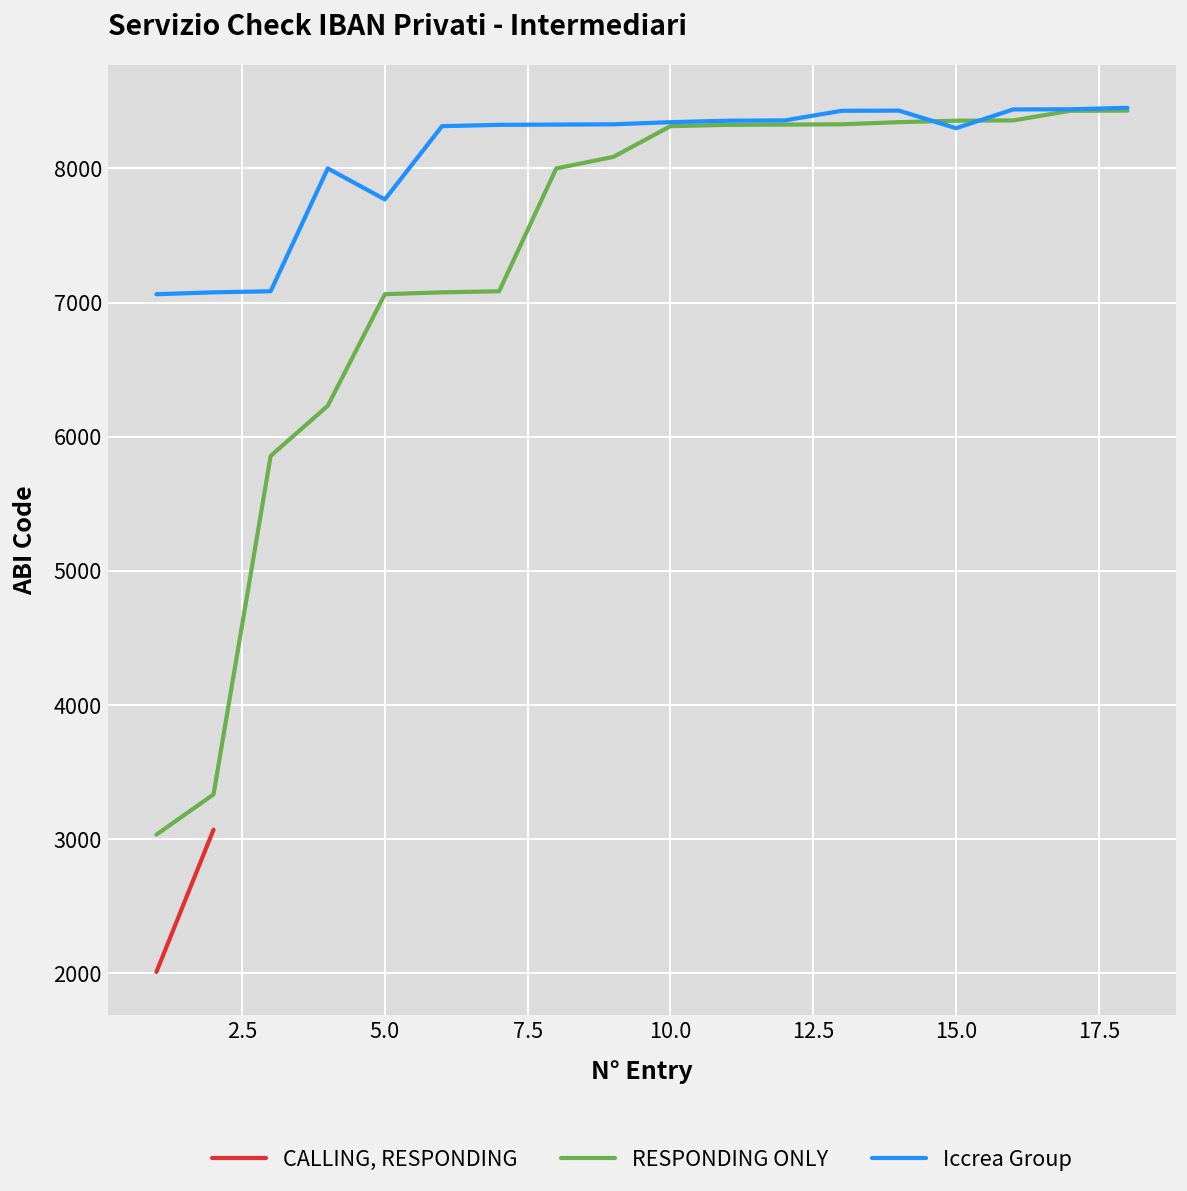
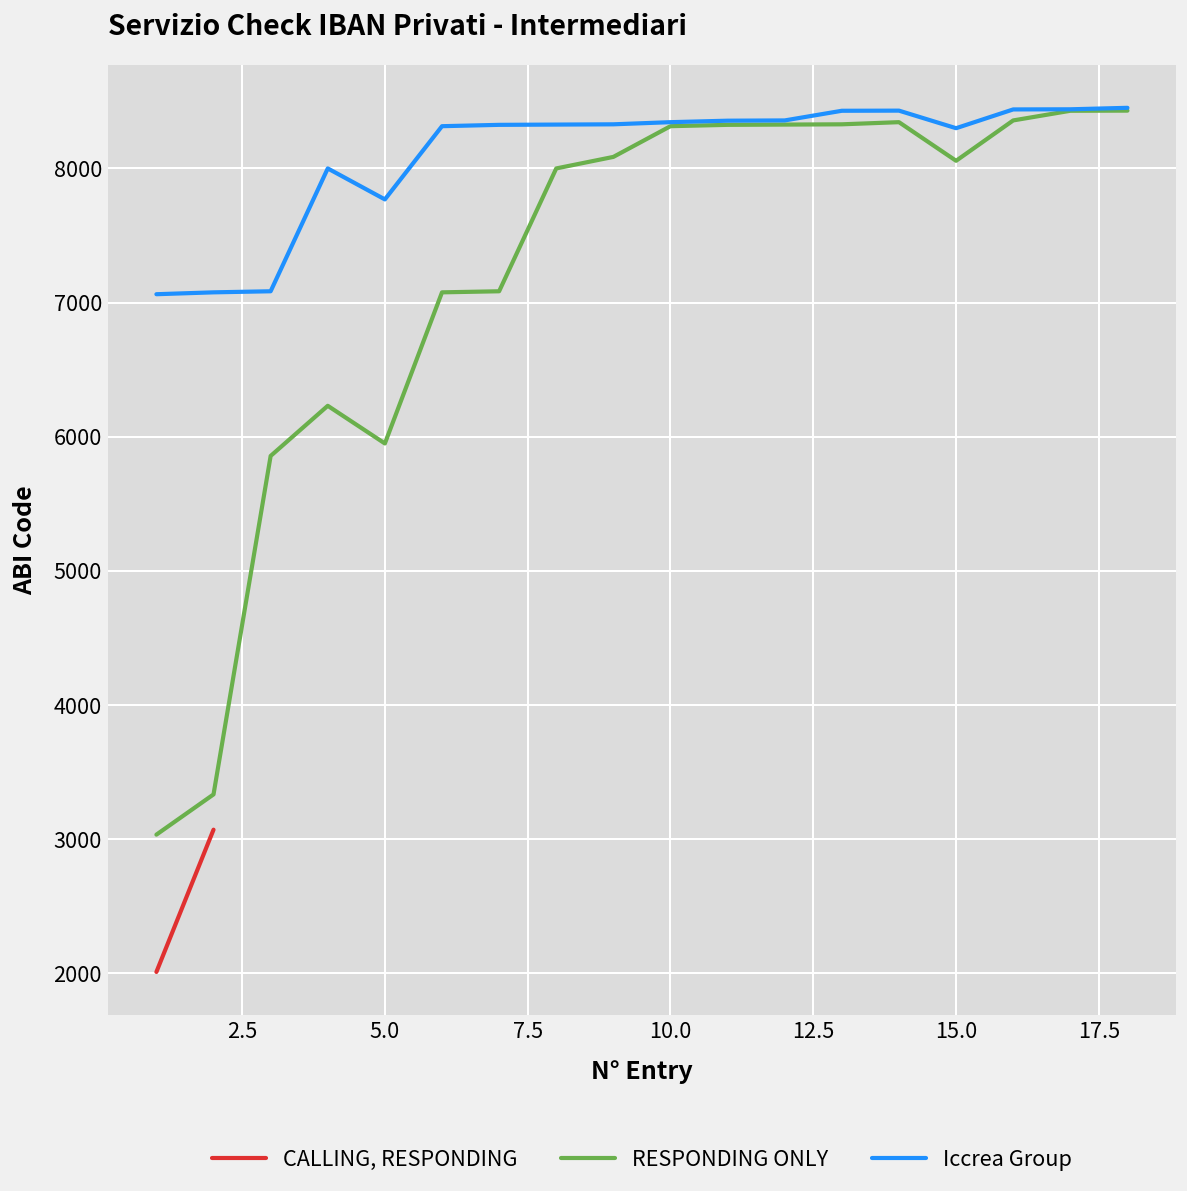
RESPONDING ONLY, 5.0: 7060 -> 5950
RESPONDING ONLY, 15.0: 8360 -> 8060
